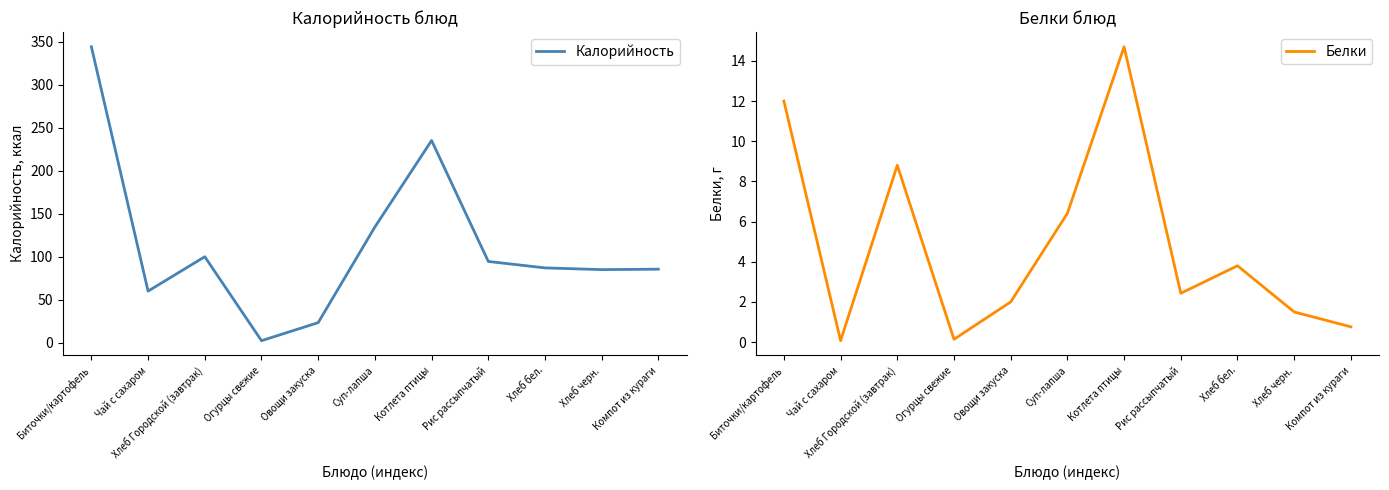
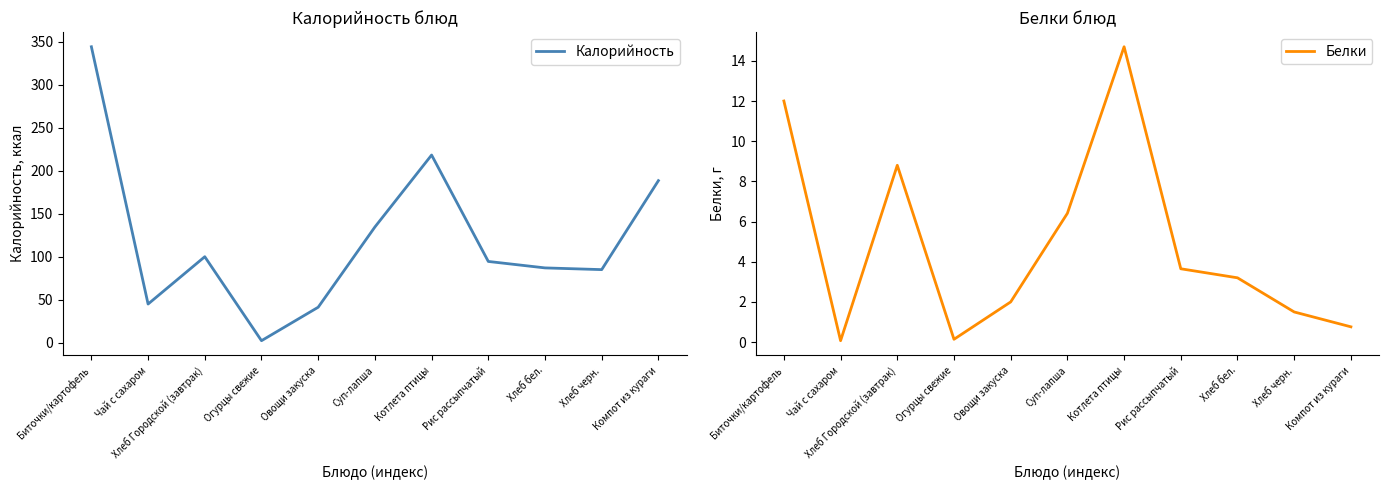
Калорийность блюд, Чай с сахаром: 60 -> 50
Калорийность блюд, Овощи закуска: 20 -> 40
Калорийность блюд, Котлета птицы: 240 -> 220
Калорийность блюд, Компот из кураги: 90 -> 190
Белки блюд, Рис рассыпчатый: 2.4 -> 3.7
Белки блюд, Хлеб бел.: 3.8 -> 3.2
